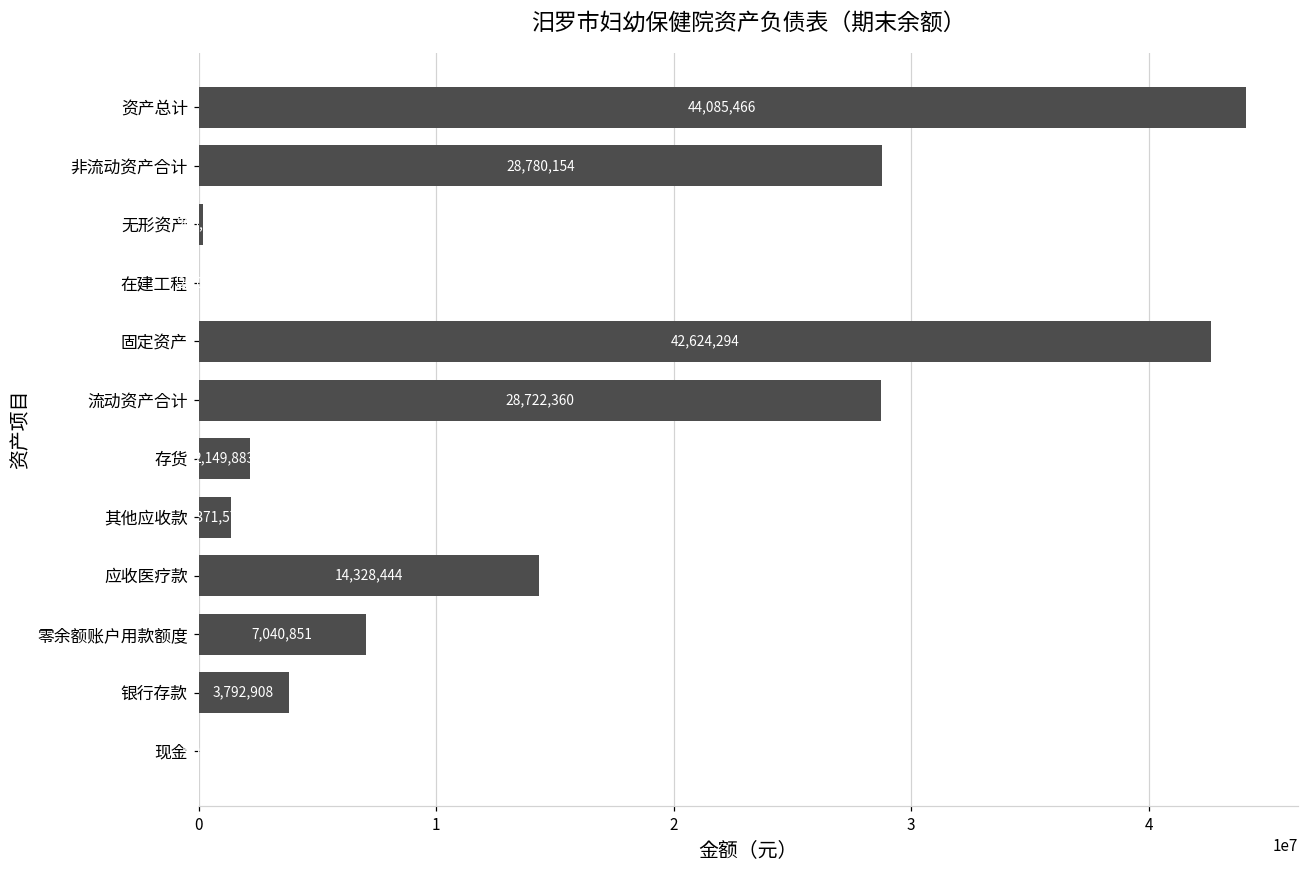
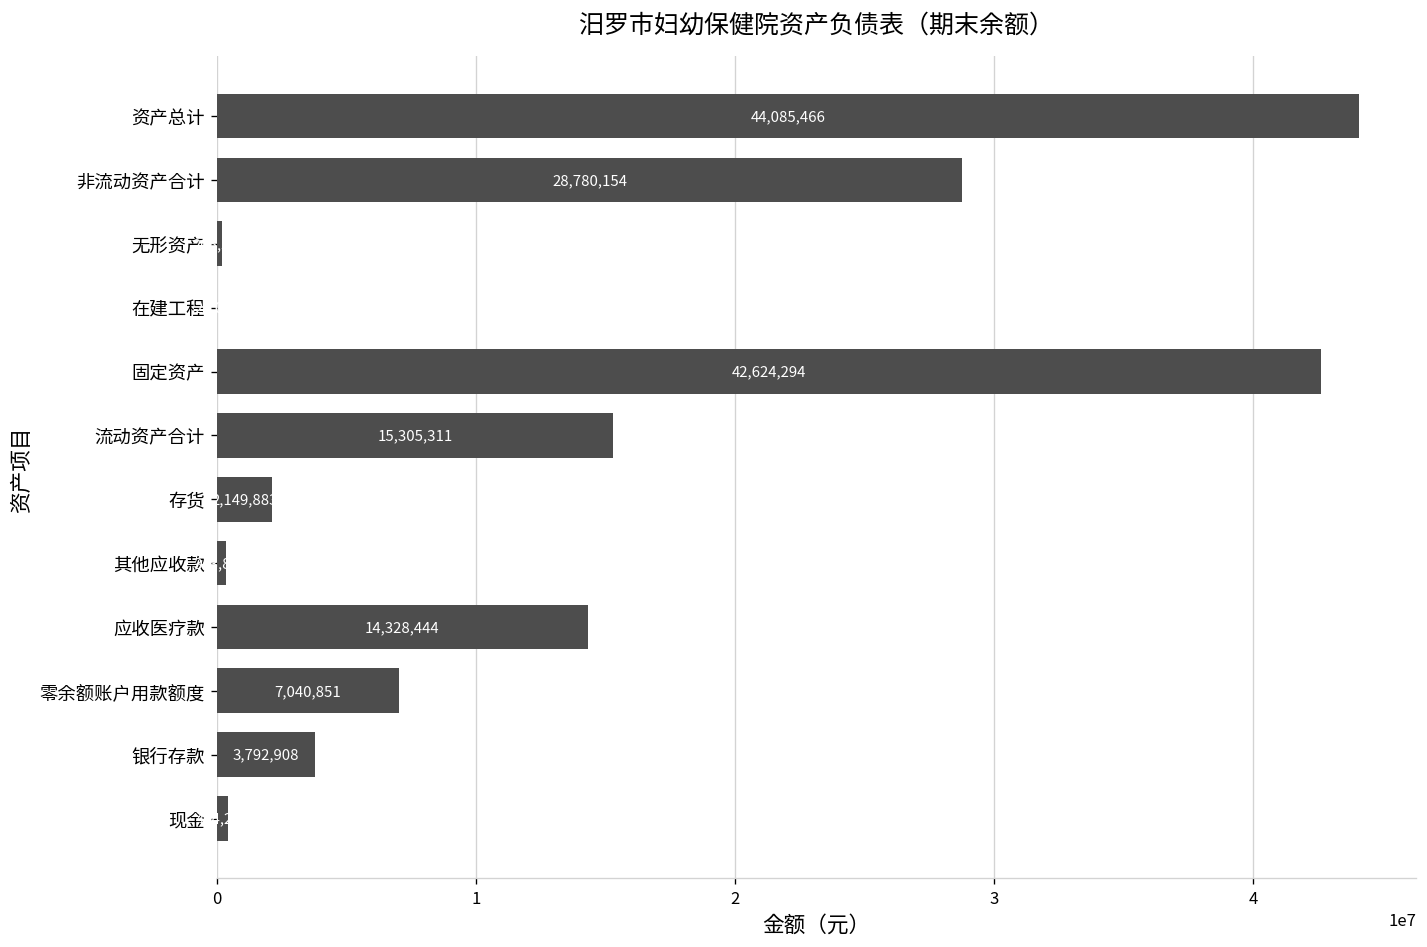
流动资产合计: 28,722,360 -> 15,305,311
其他应收款: 1400000 -> 300000
现金: 0 -> 500000
